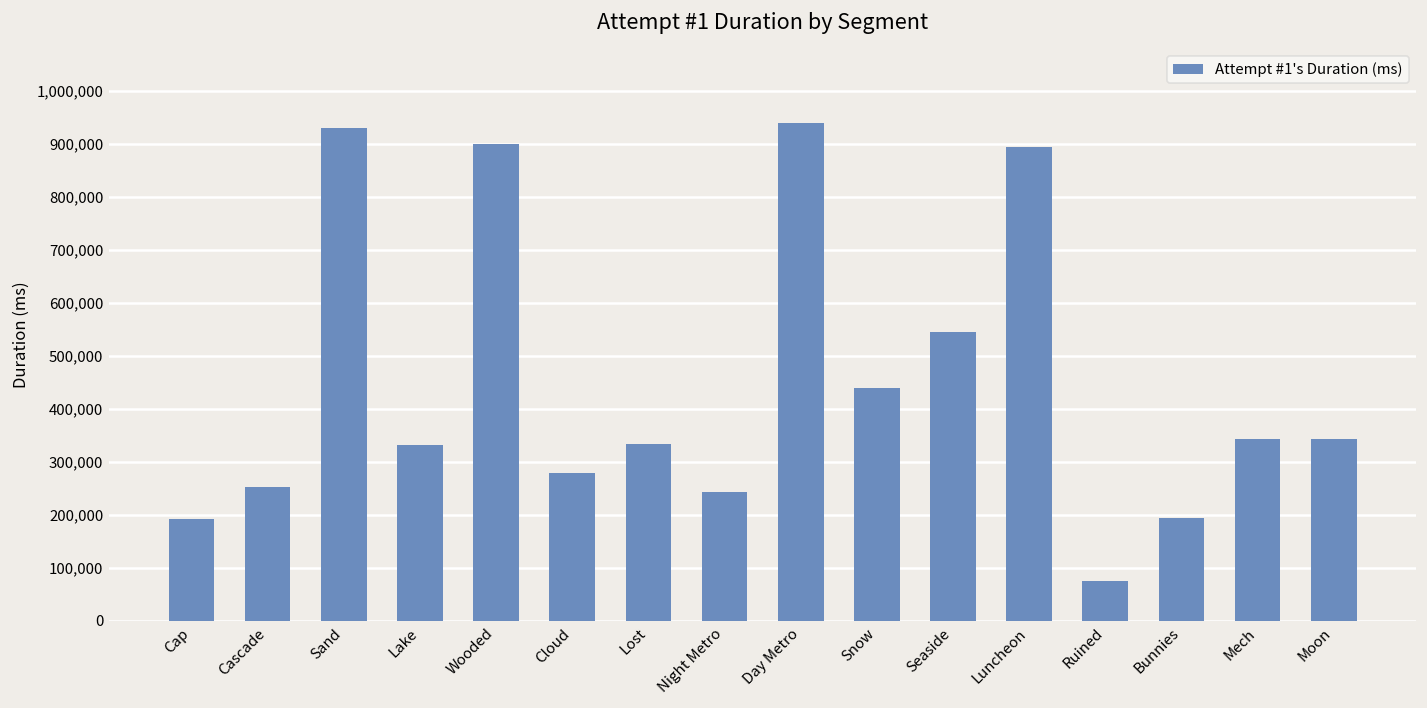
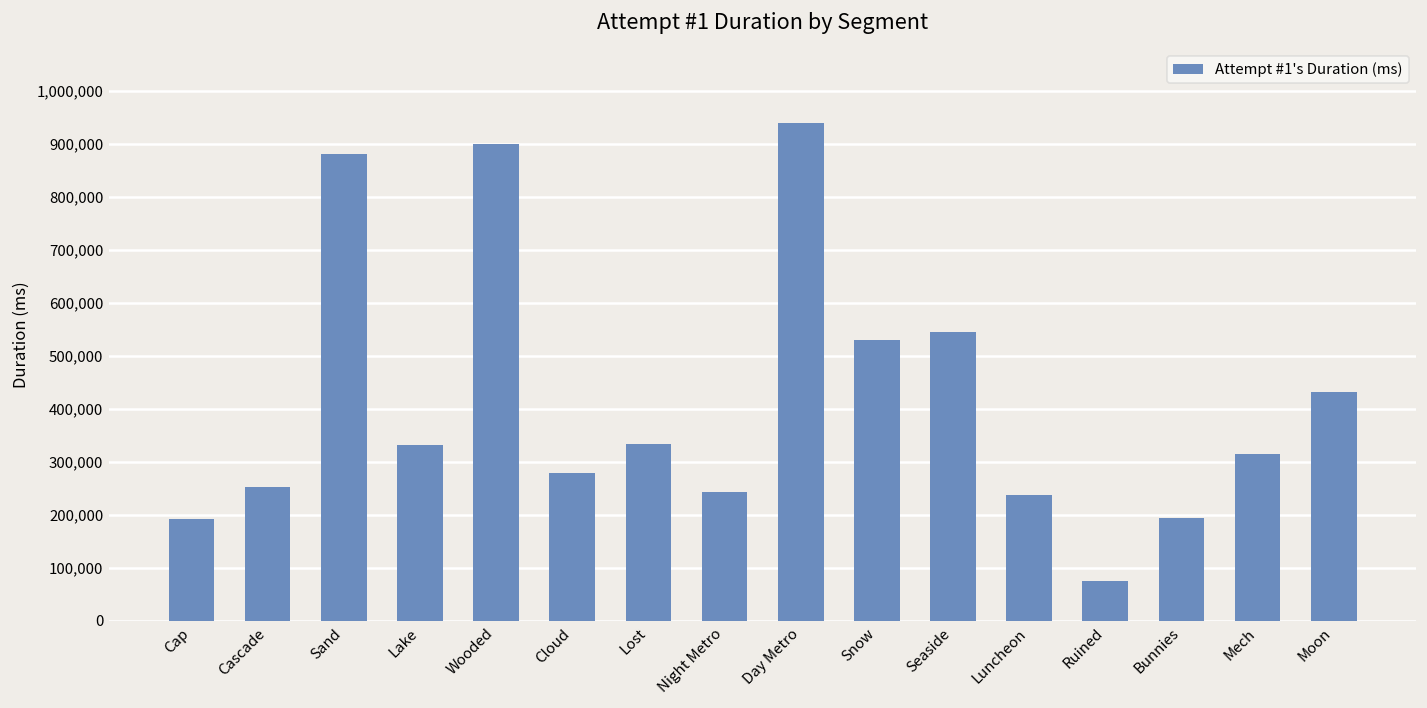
Sand: 930,000 -> 880,000
Snow: 440,000 -> 530,000
Luncheon: 890,000 -> 240,000
Mech: 340,000 -> 310,000
Moon: 340,000 -> 430,000
